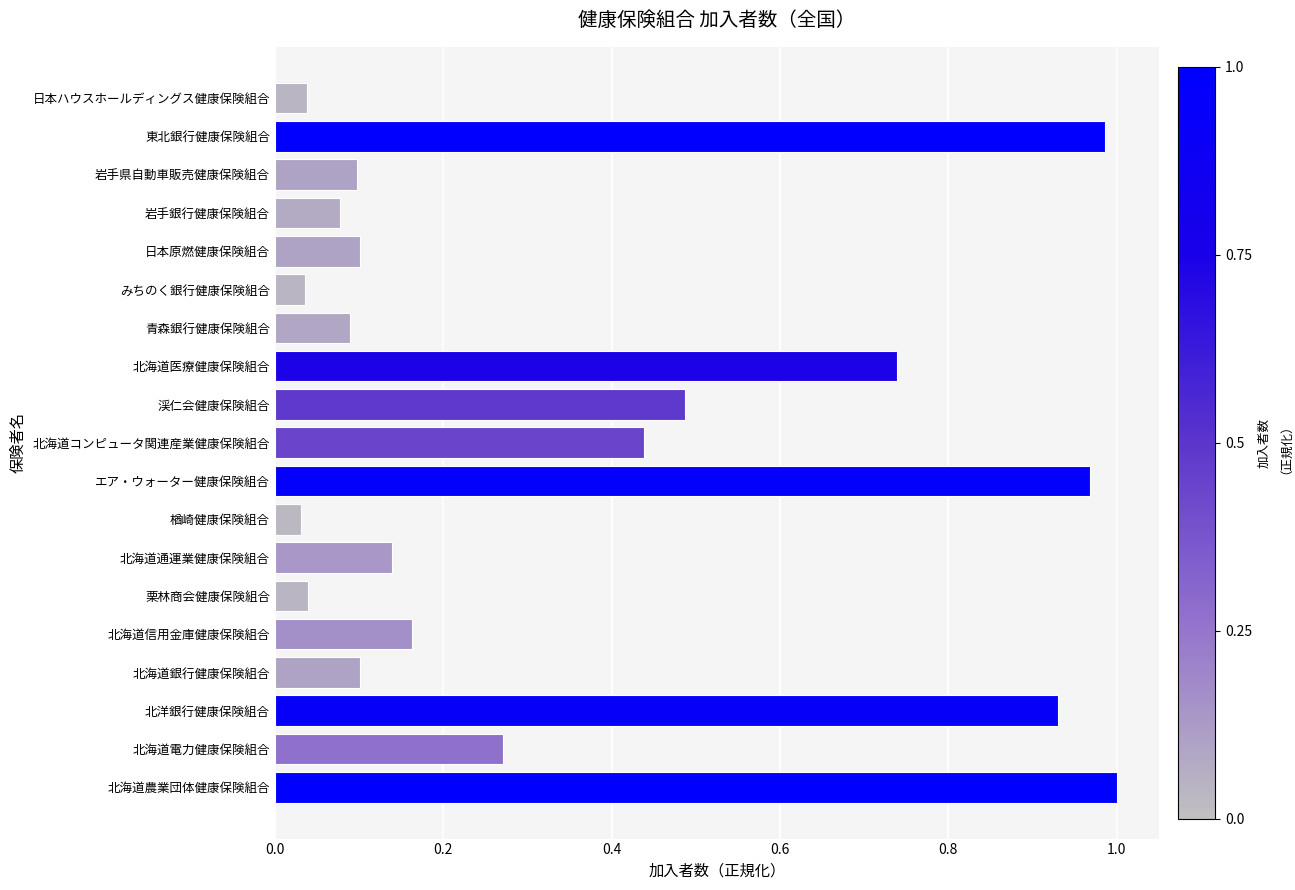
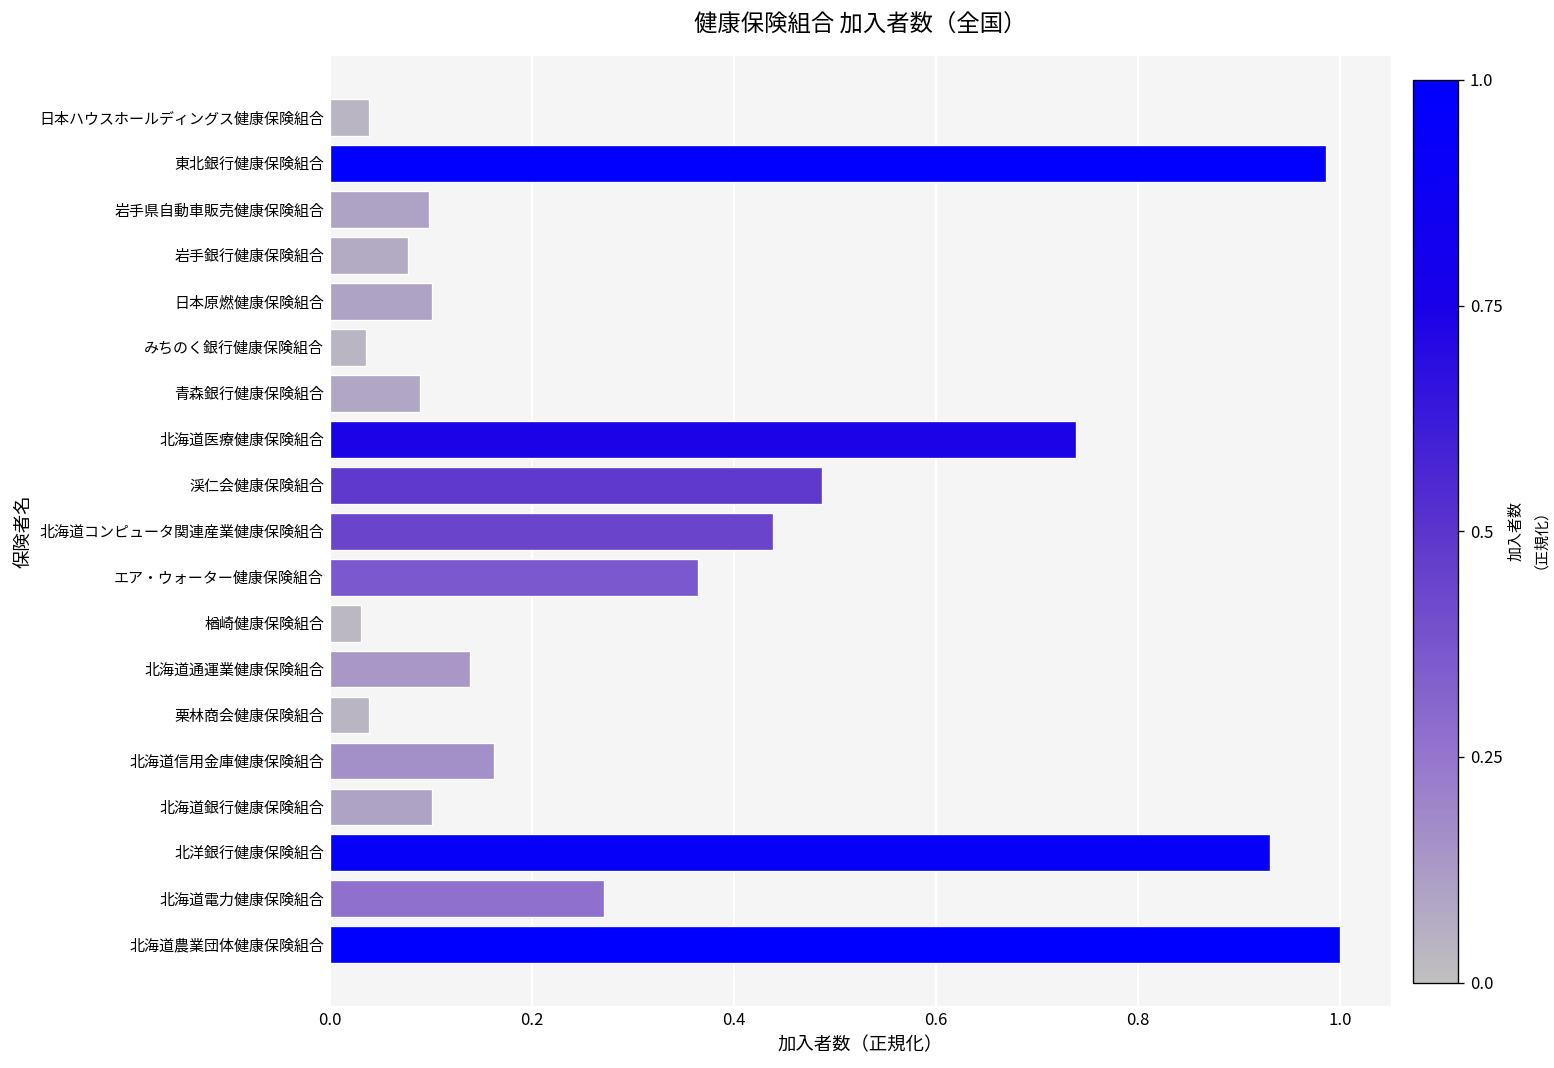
エア・ウォーター健康保険組合: 0.97 -> 0.36
